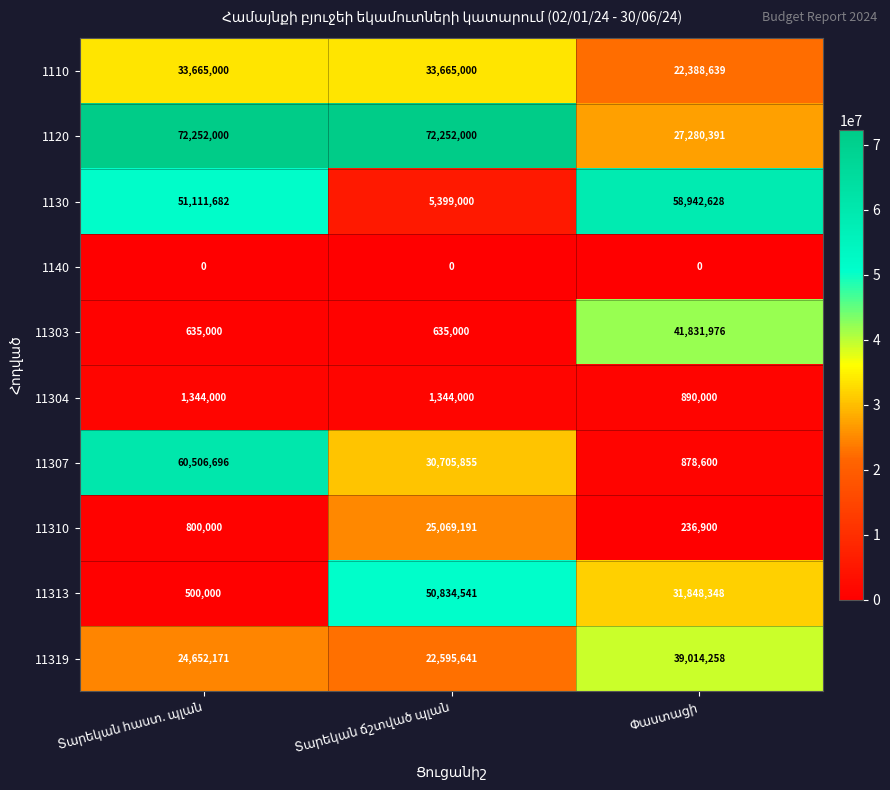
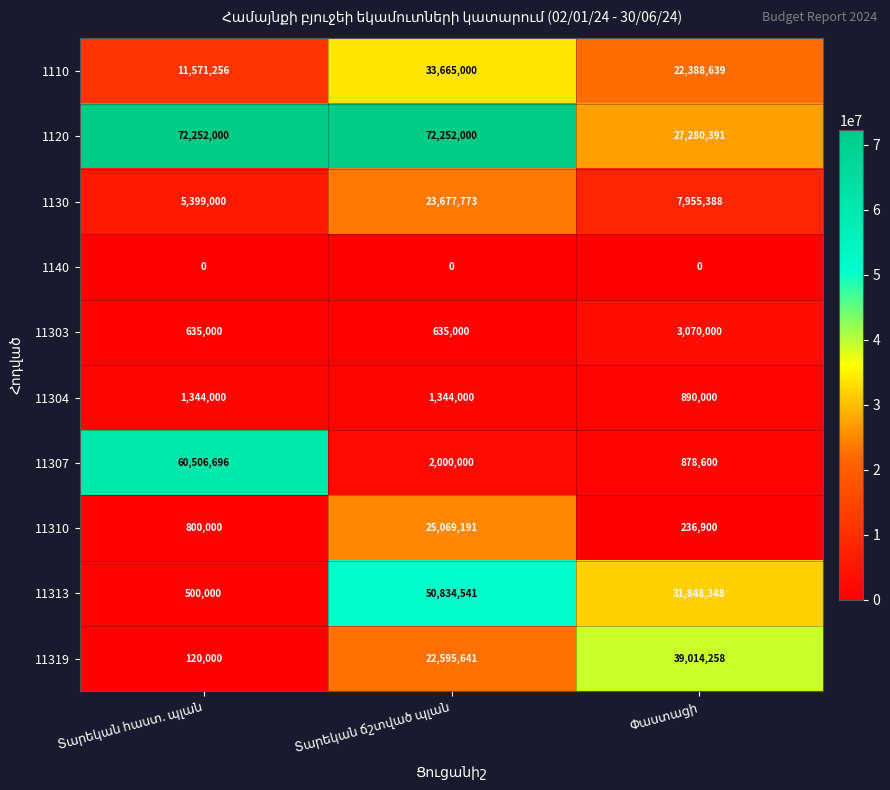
1110, Տարեկան հաստ. պլան: 33,665,000 -> 11,571,256
1130, Տարեկան հաստ. պլան: 51,111,682 -> 5,399,000
1130, Տարեկան ճշտված պլան: 5,399,000 -> 23,677,773
1130, Փաստացի: 58,942,628 -> 7,955,388
11303, Փաստացի: 41,831,976 -> 3,070,000
11307, Տարեկան ճշտված պլան: 30,705,855 -> 2,000,000
11319, Տարեկան հաստ. պլան: 24,652,171 -> 120,000
